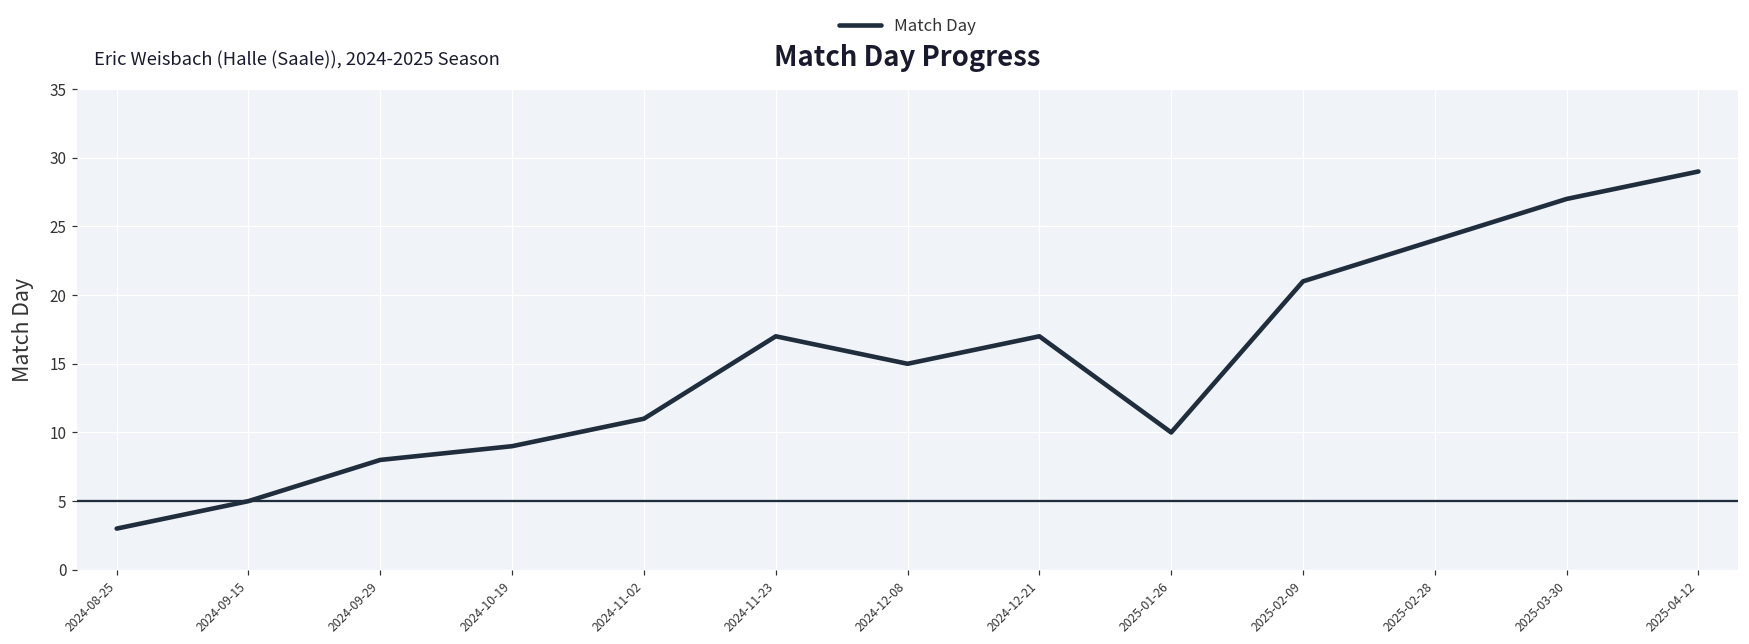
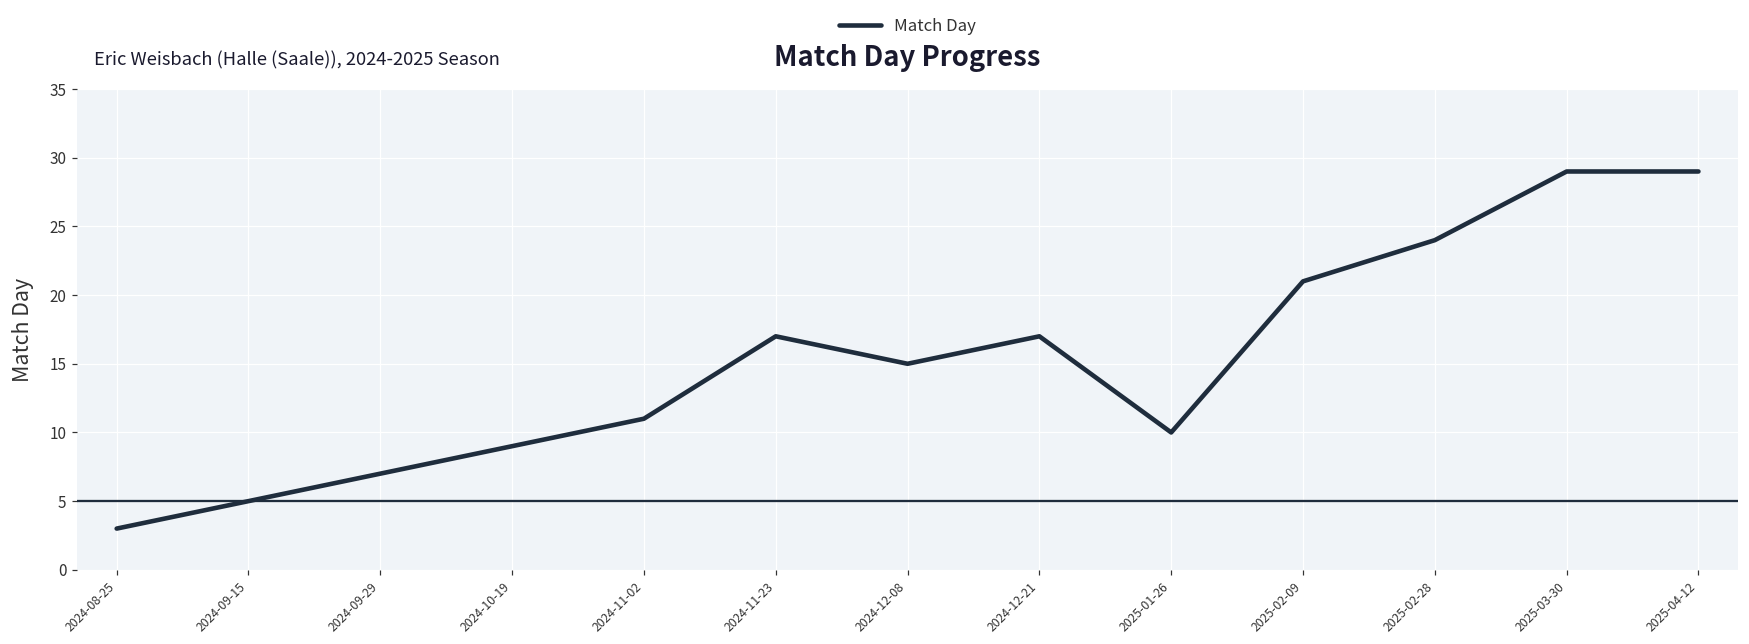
2024-09-29: 8 -> 7
2025-03-30: 27 -> 29
